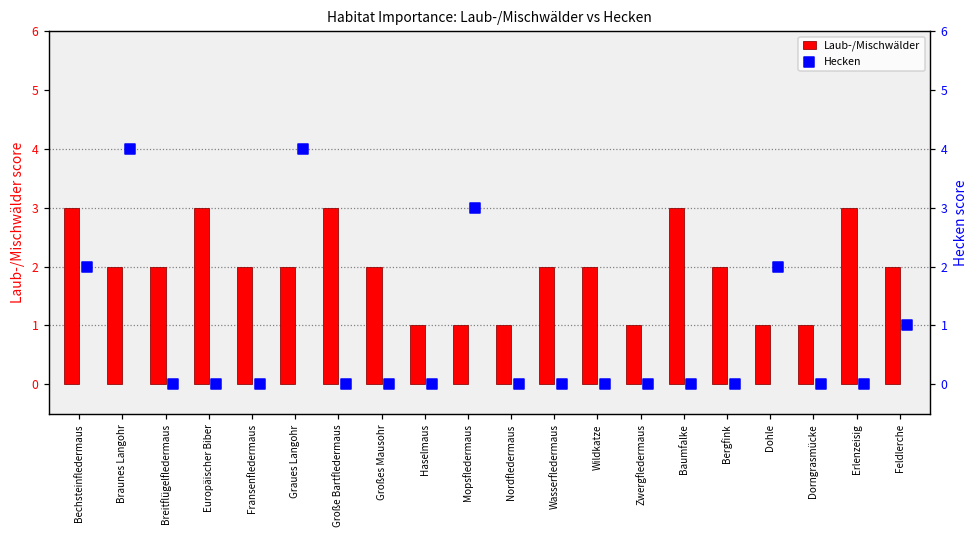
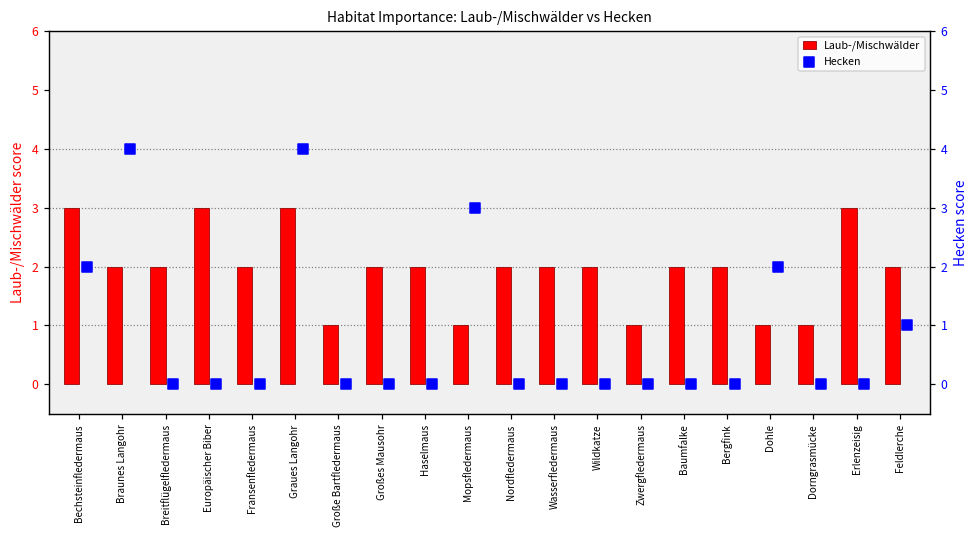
Laub-/Mischwälder, Graues Langohr: 2 -> 3
Laub-/Mischwälder, Große Bartfledermaus: 3 -> 1
Laub-/Mischwälder, Haselmaus: 1 -> 2
Laub-/Mischwälder, Nordfledermaus: 1 -> 2
Laub-/Mischwälder, Baumfalke: 3 -> 2
